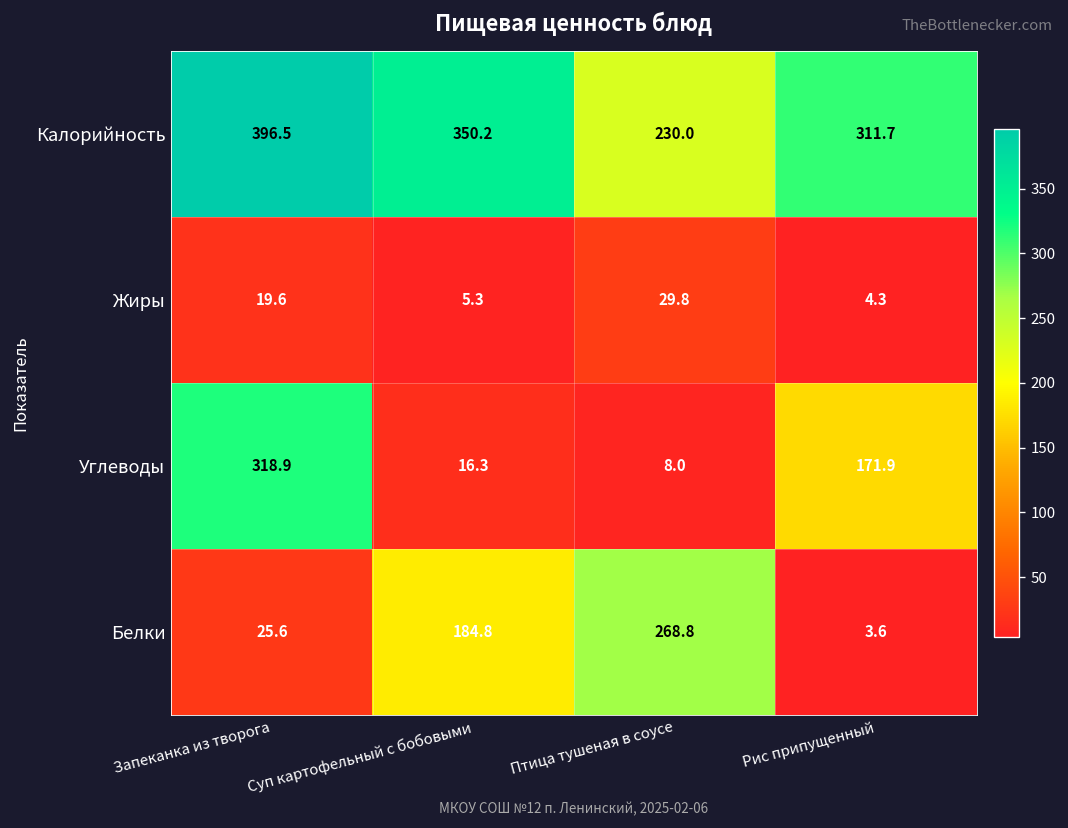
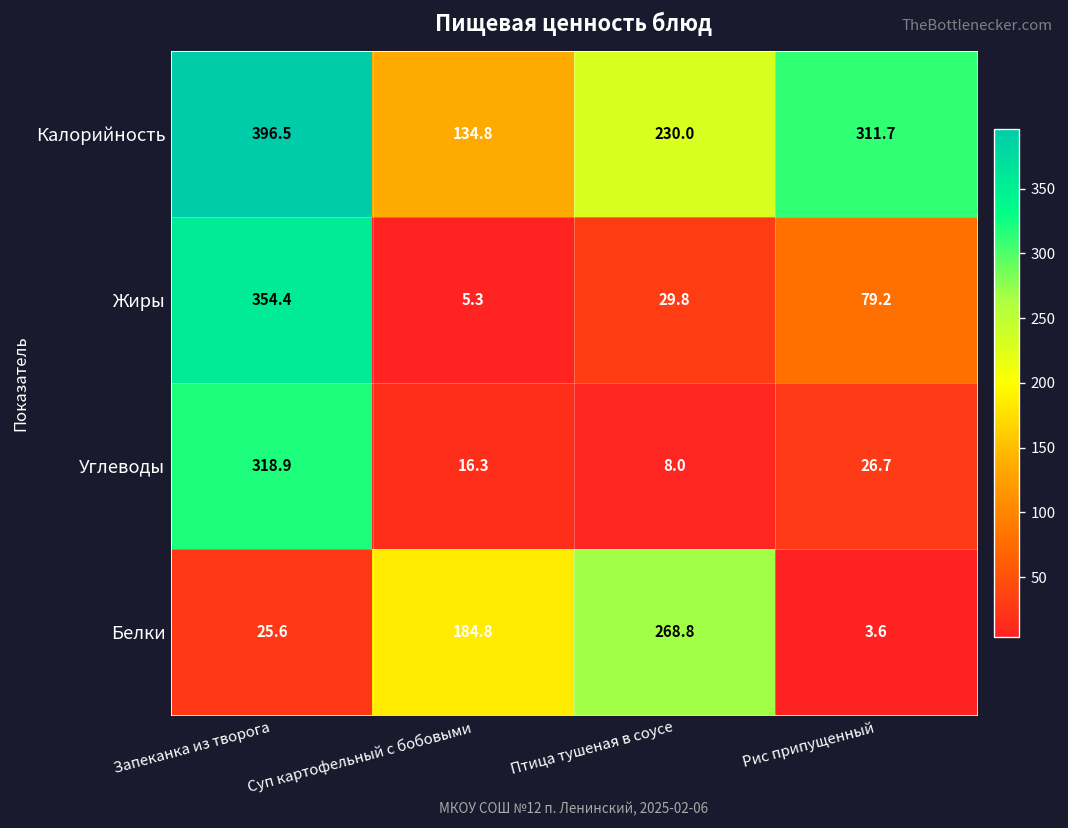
Калорийность, Суп картофельный с бобовыми: 350.2 -> 134.8
Жиры, Запеканка из творога: 19.6 -> 354.4
Жиры, Рис припущенный: 4.3 -> 79.2
Углеводы, Рис припущенный: 171.9 -> 26.7
